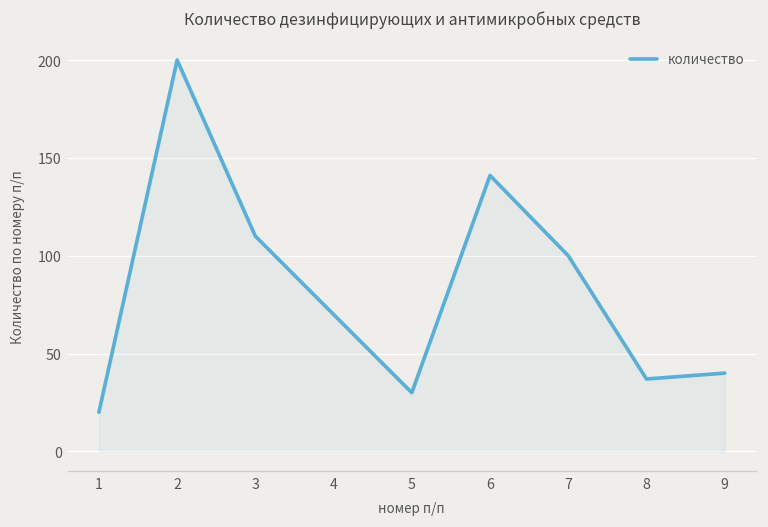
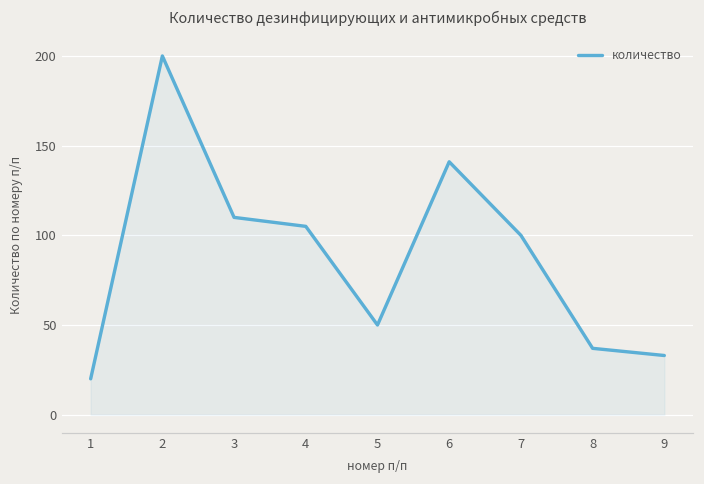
4: 70 -> 105
5: 30 -> 50
9: 40 -> 33
